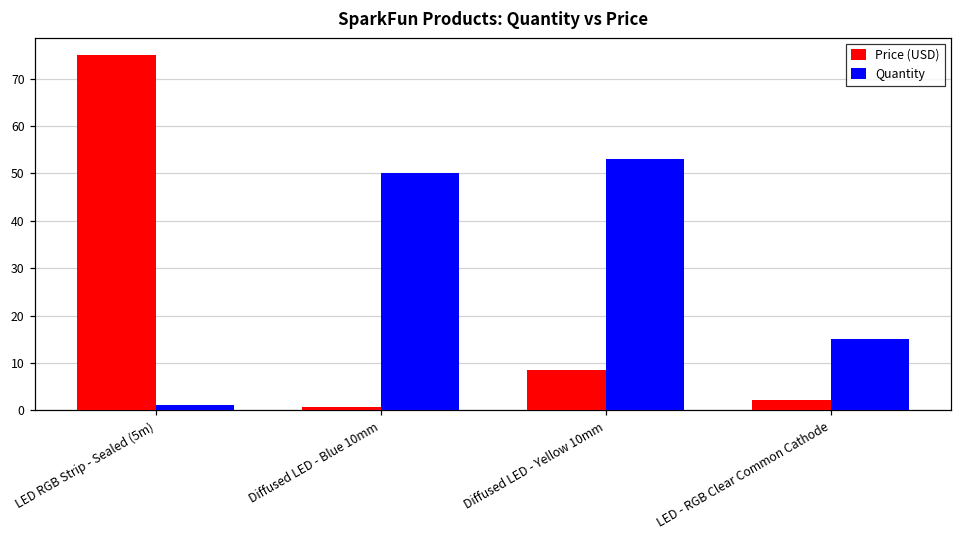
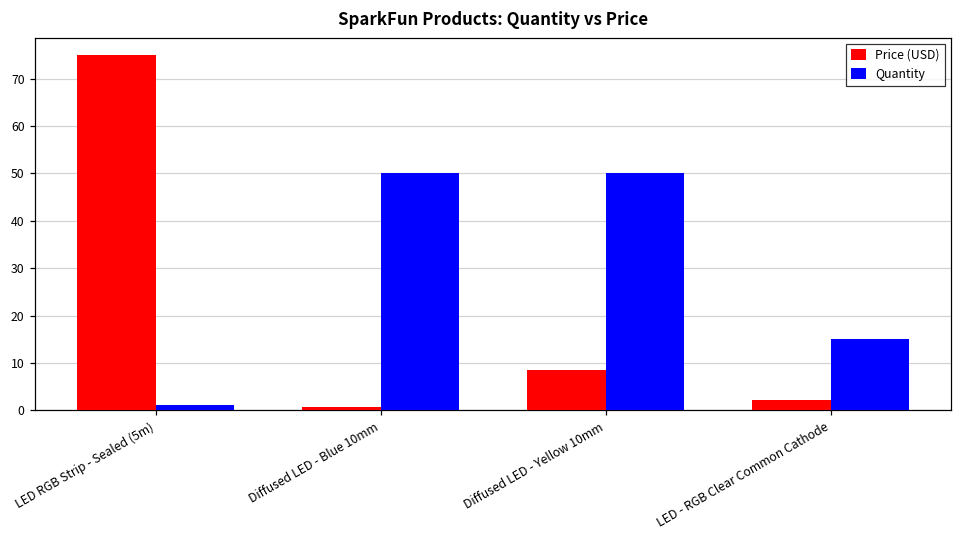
Quantity, Diffused LED - Yellow 10mm: 53 -> 50
